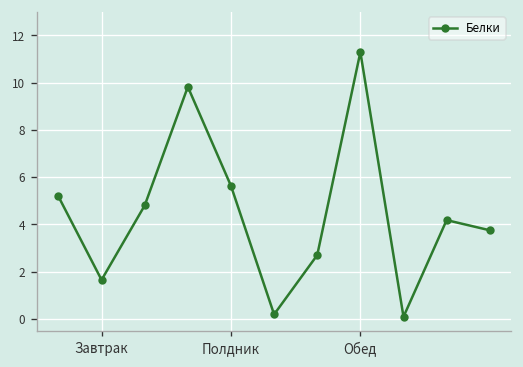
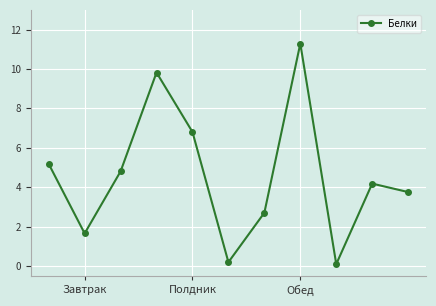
Полдник: 5.6 -> 6.8
